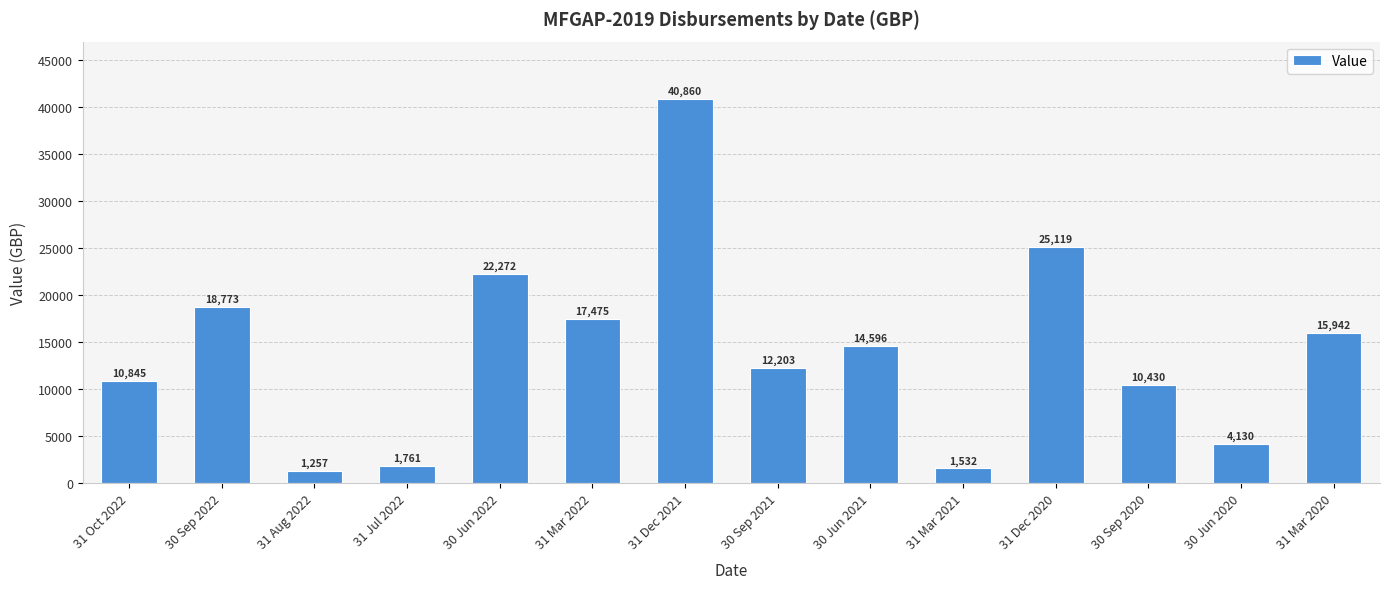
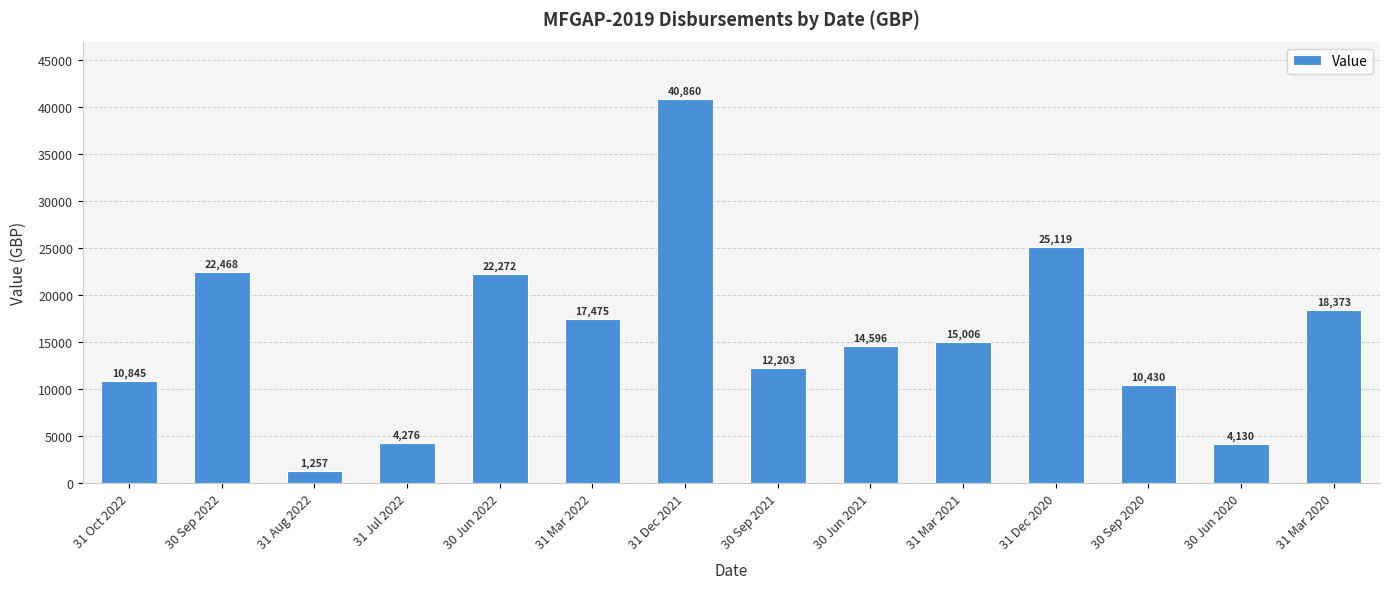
30 Sep 2022: 18,773 -> 22,468
31 Jul 2022: 1,761 -> 4,276
31 Mar 2021: 1,532 -> 15,006
31 Mar 2020: 15,942 -> 18,373
